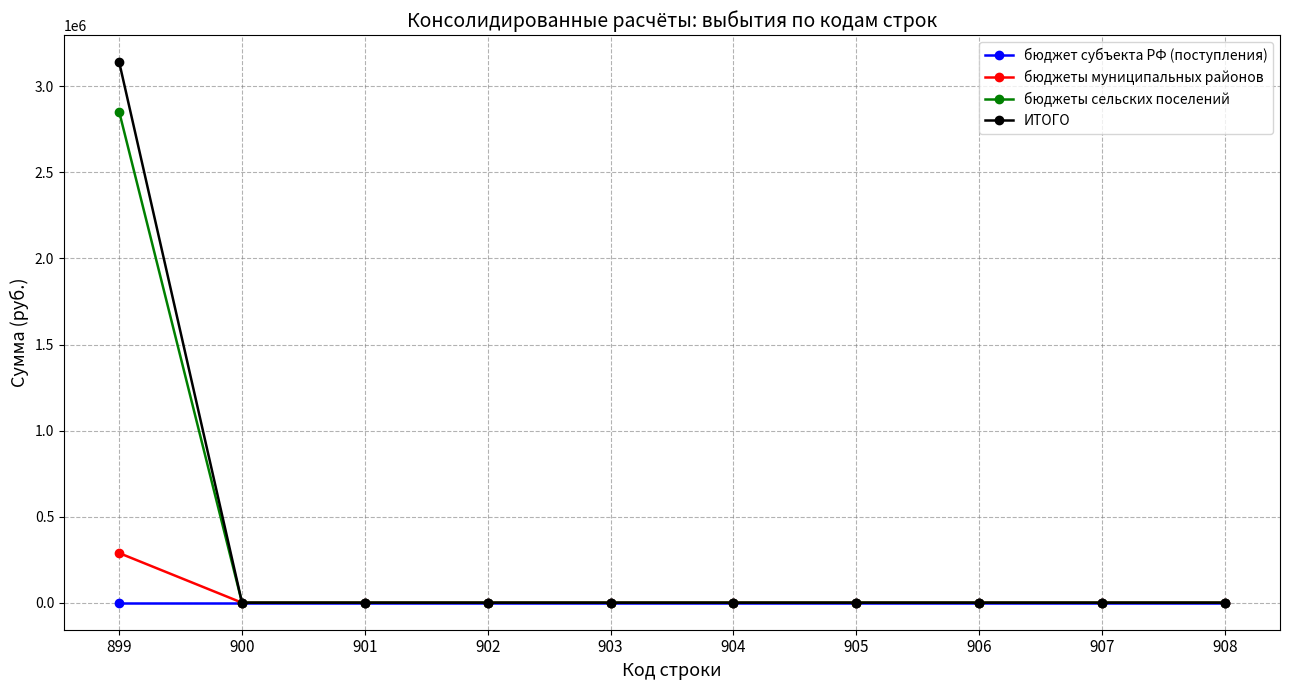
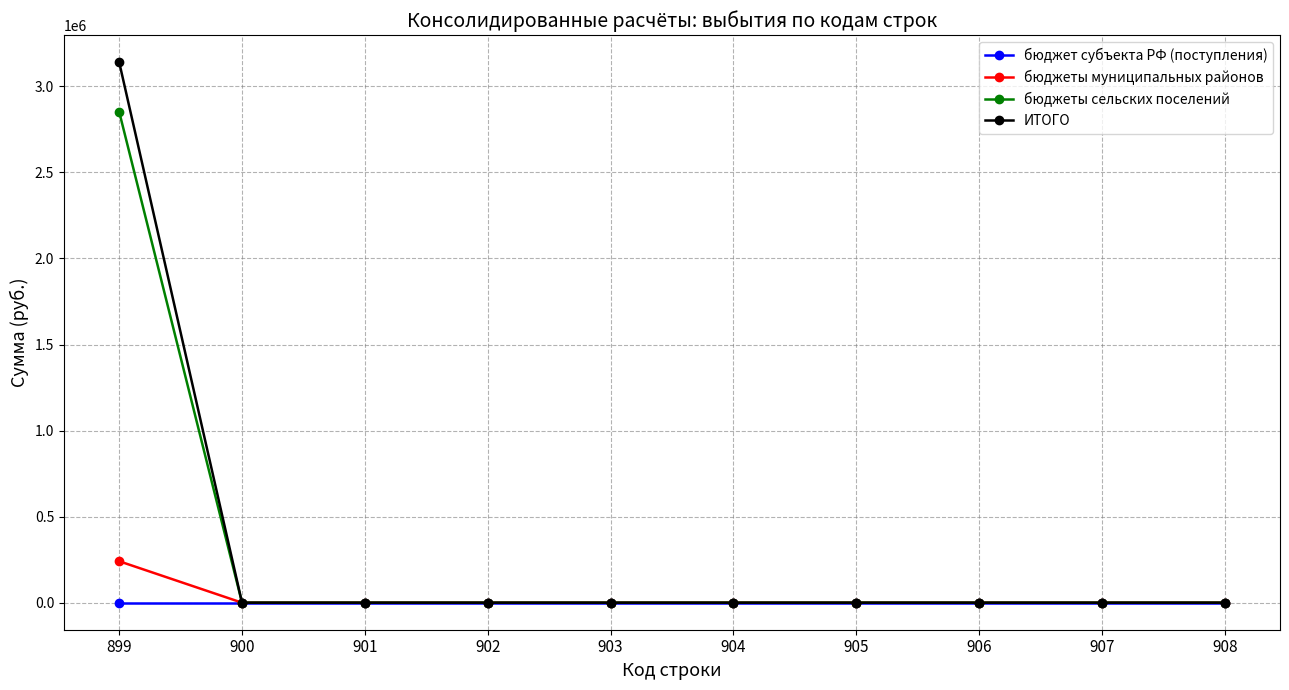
бюджеты муниципальных районов, 899: 290000 -> 240000
